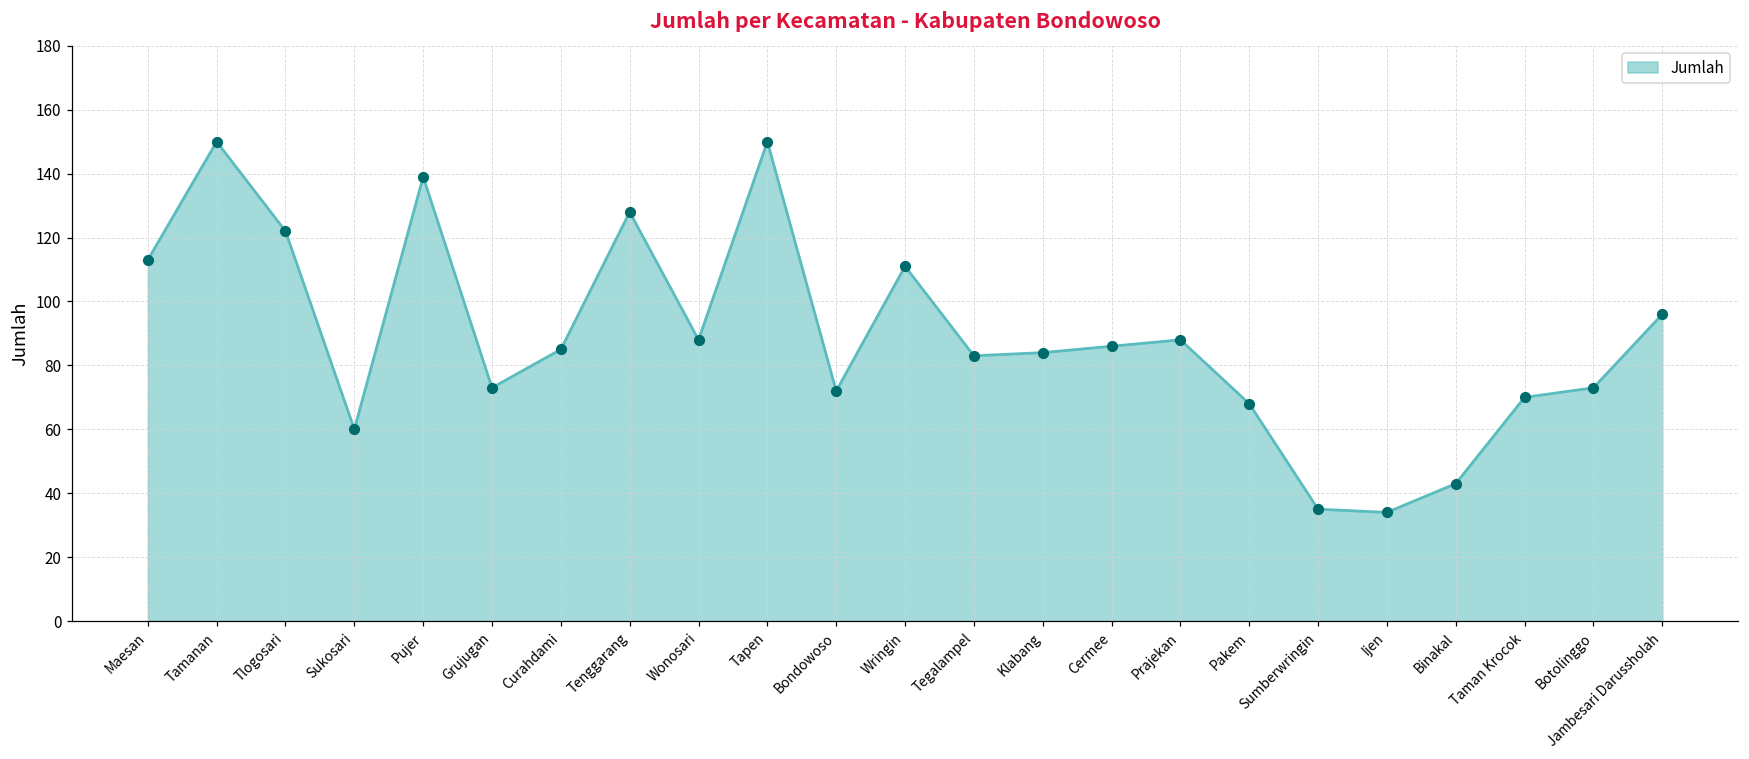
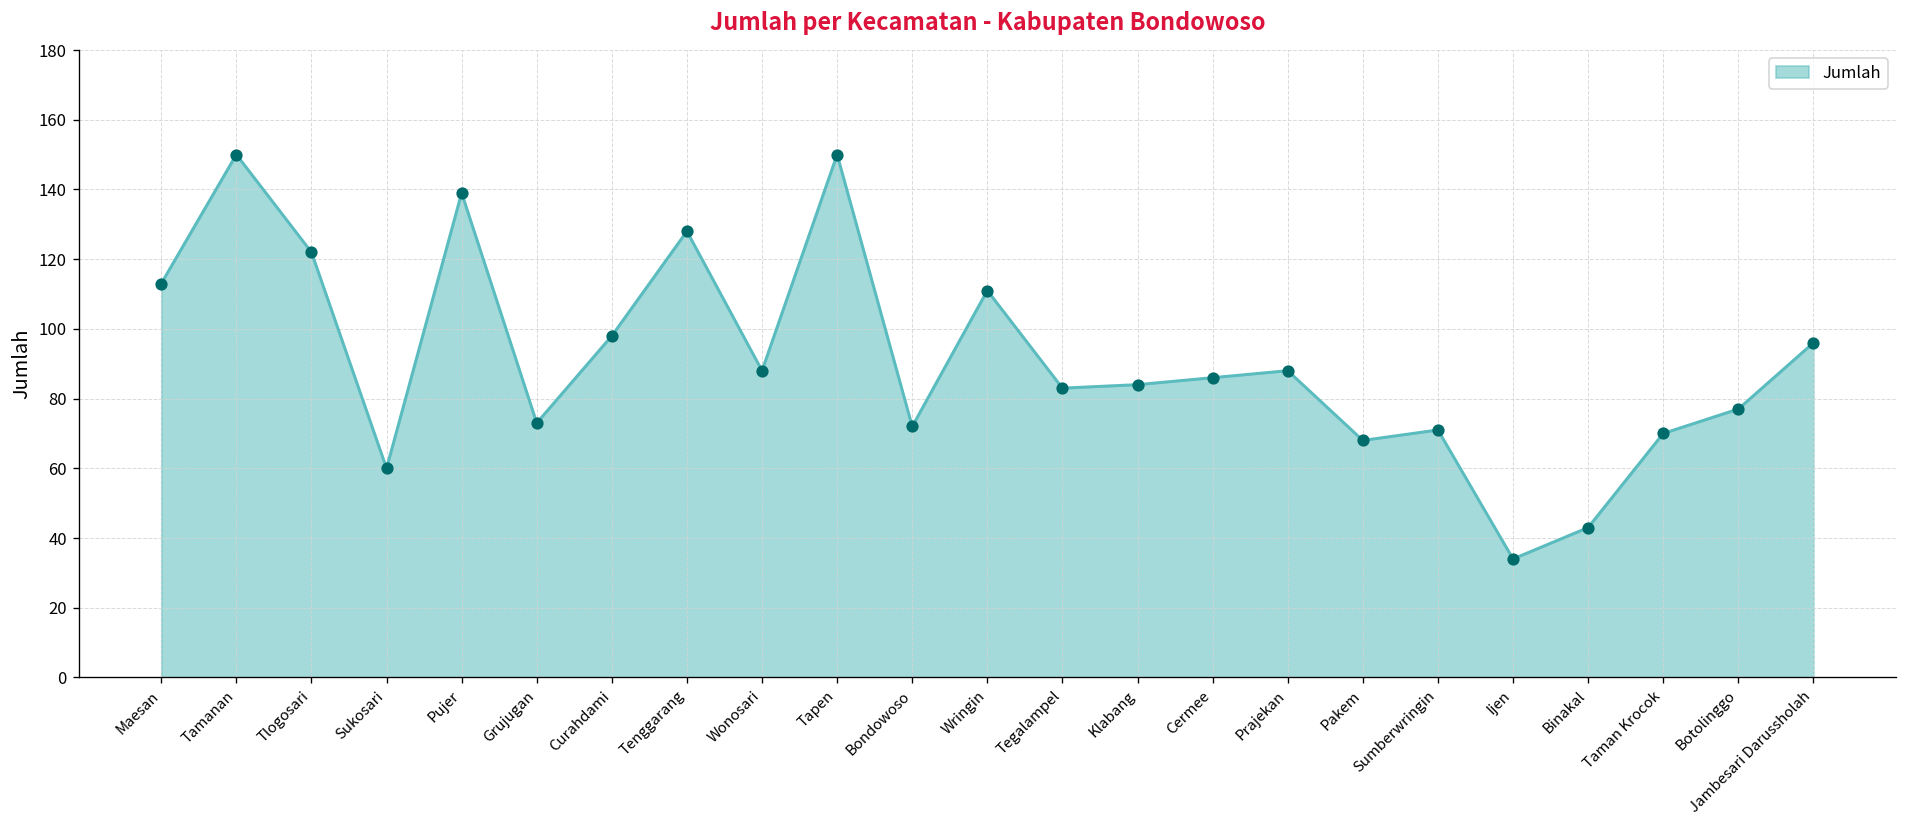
Curahdami: 85 -> 98
Sumberwringin: 35 -> 71
Botolinggo: 73 -> 77
